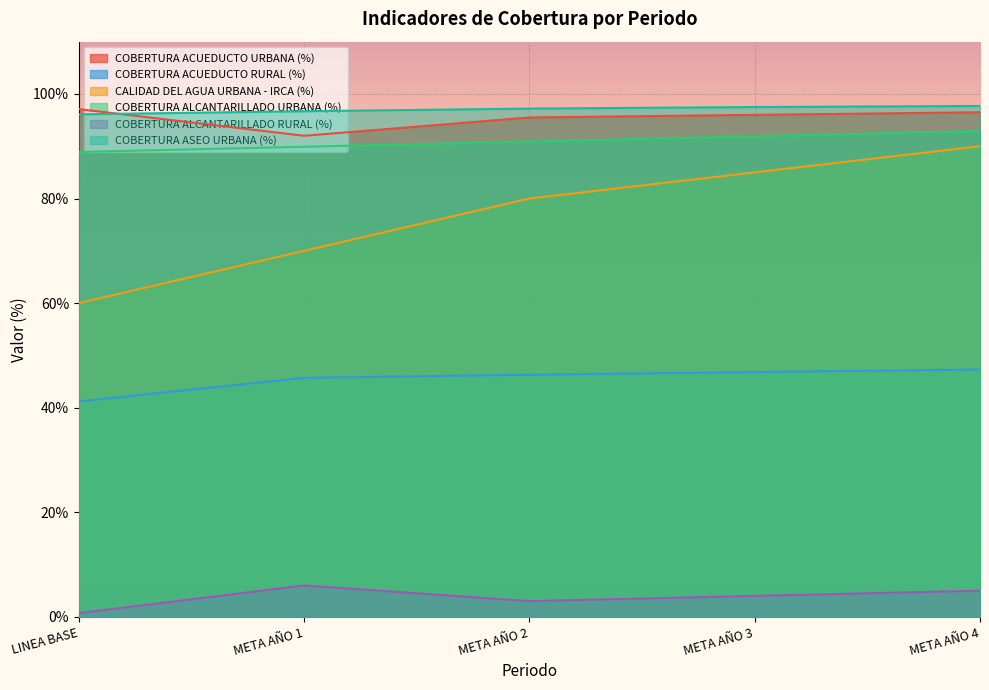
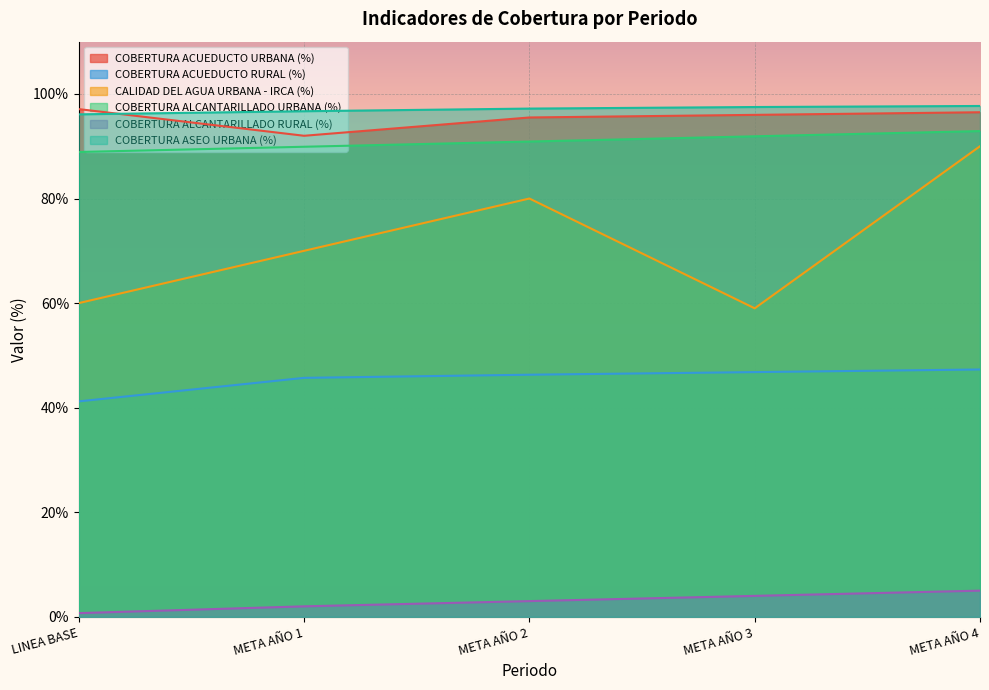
COBERTURA ALCANTARILLADO RURAL (%), META AÑO 1: 6% -> 2%
CALIDAD DEL AGUA URBANA - IRCA (%), META AÑO 3: 85% -> 59%
